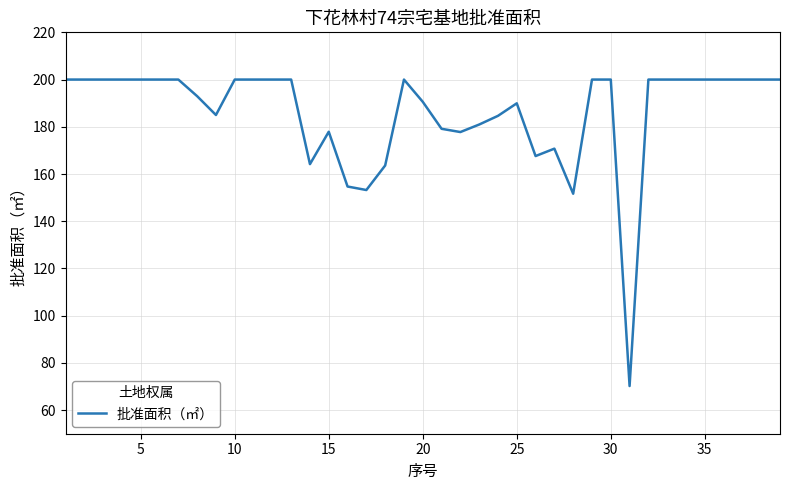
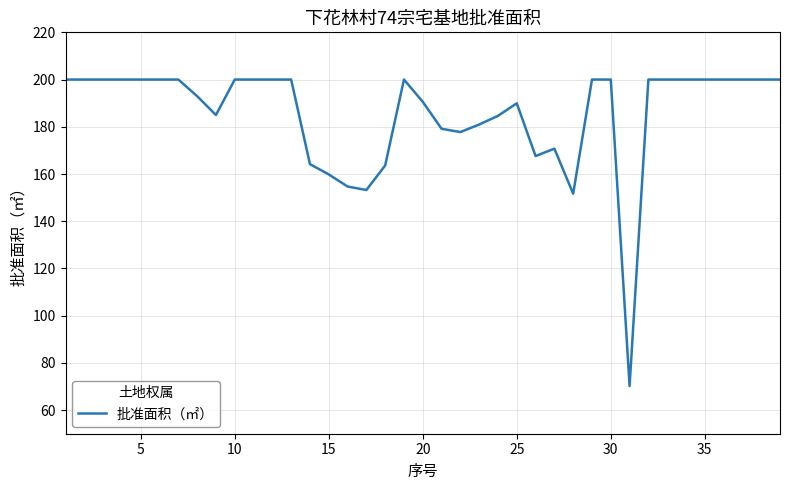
15: 178 -> 160
